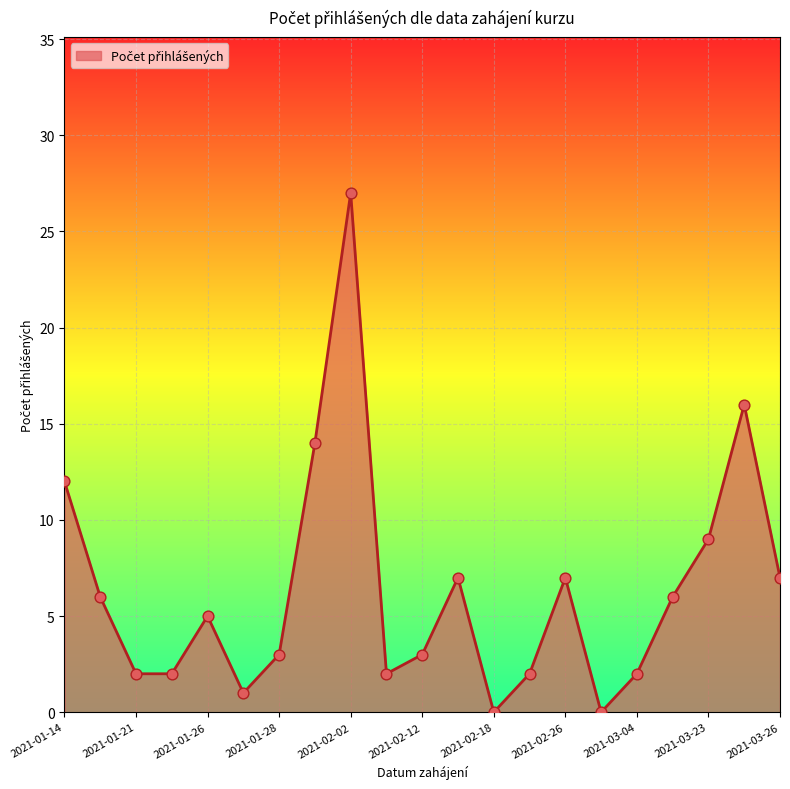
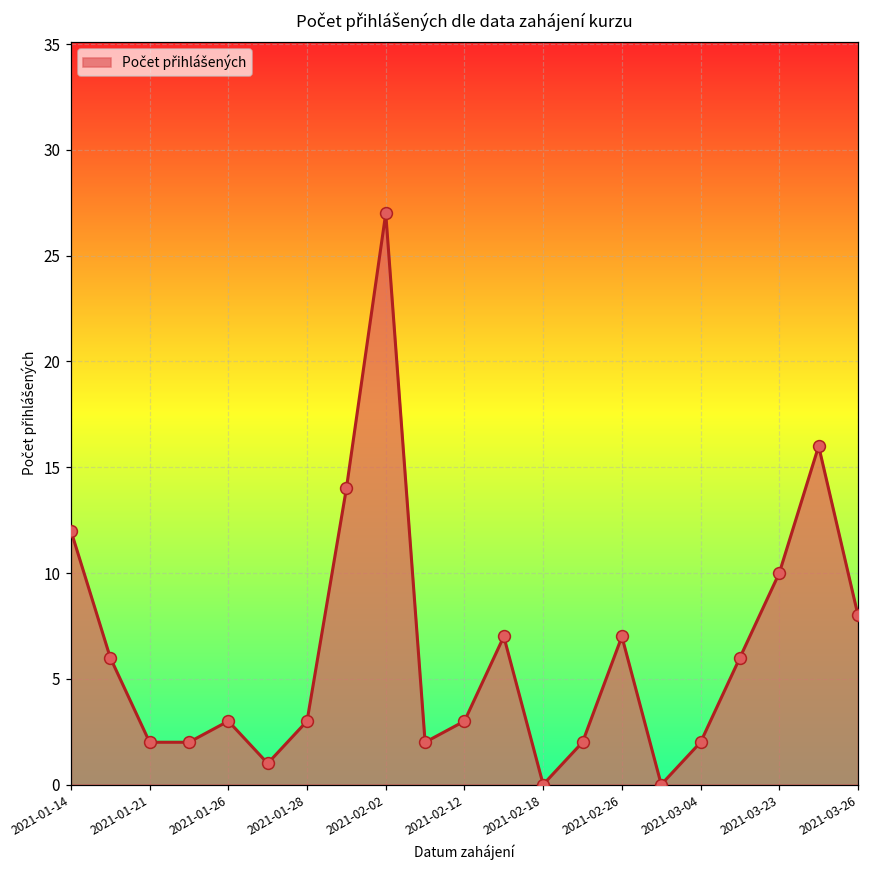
2021-01-26: 5 -> 3
2021-03-23: 9 -> 10
2021-03-26: 7 -> 8
